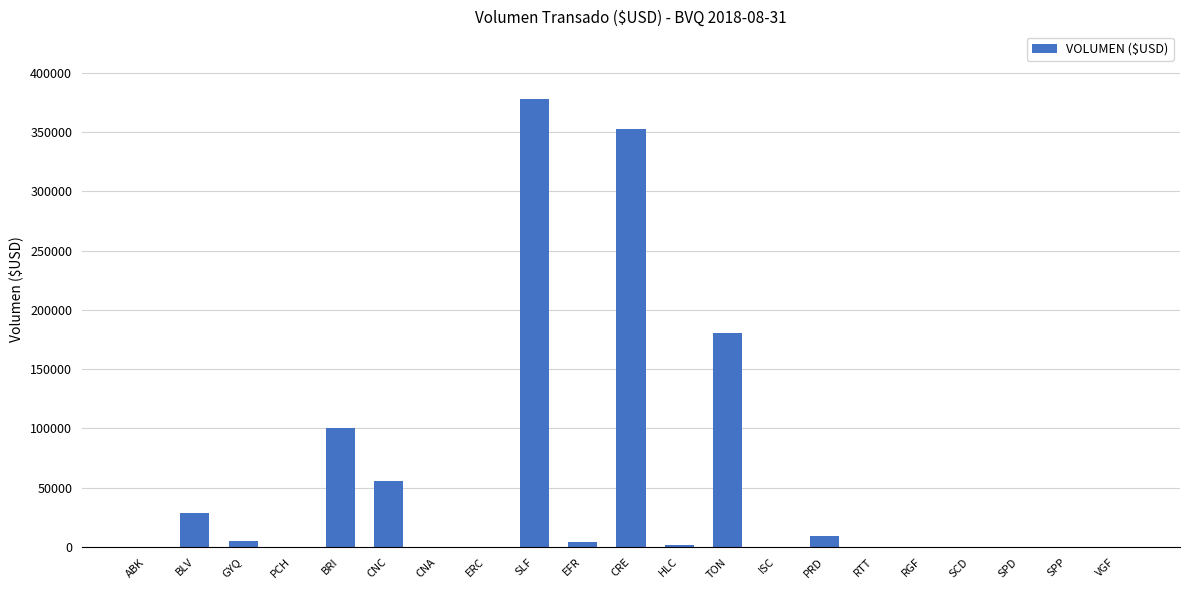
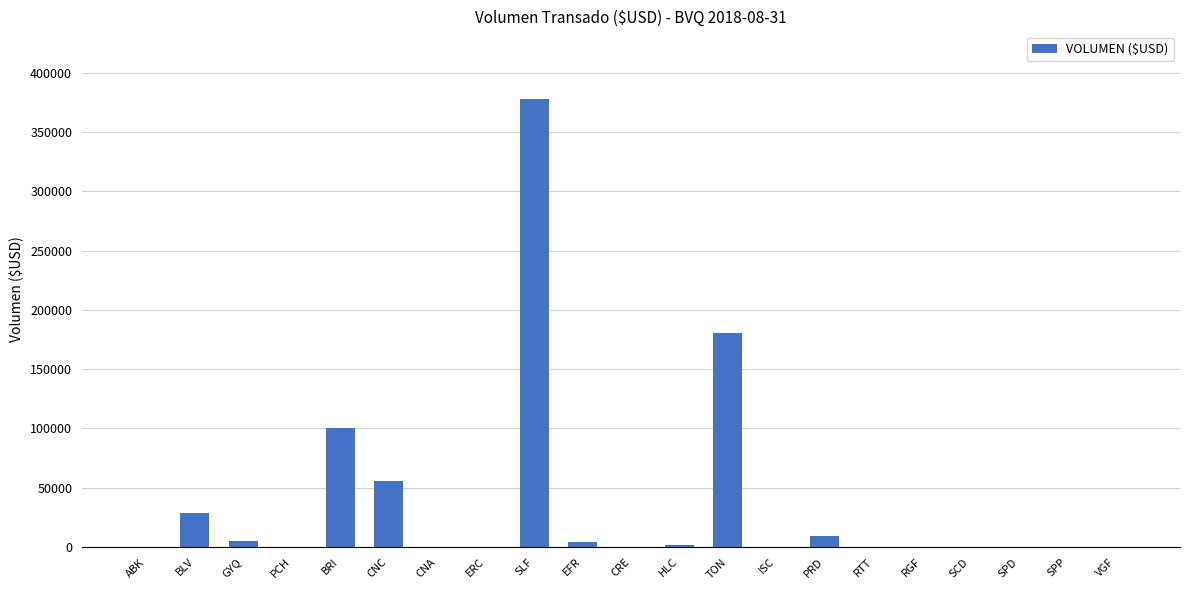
CRE: 352000 -> 0
